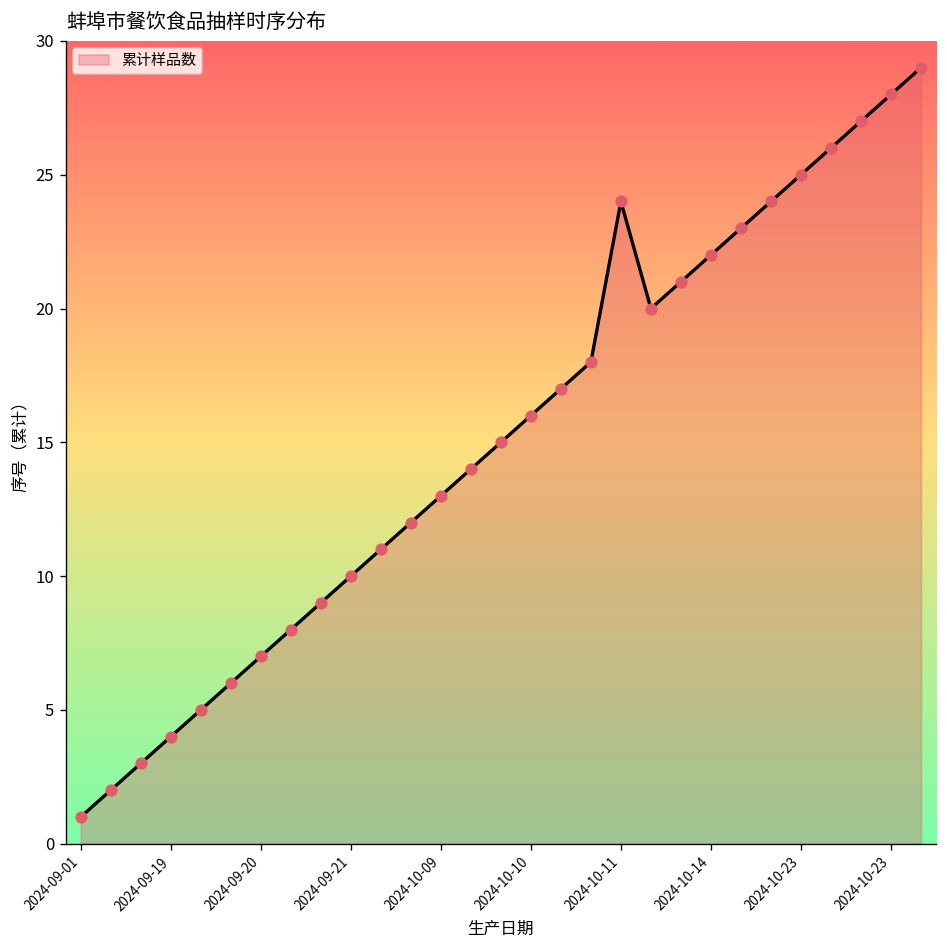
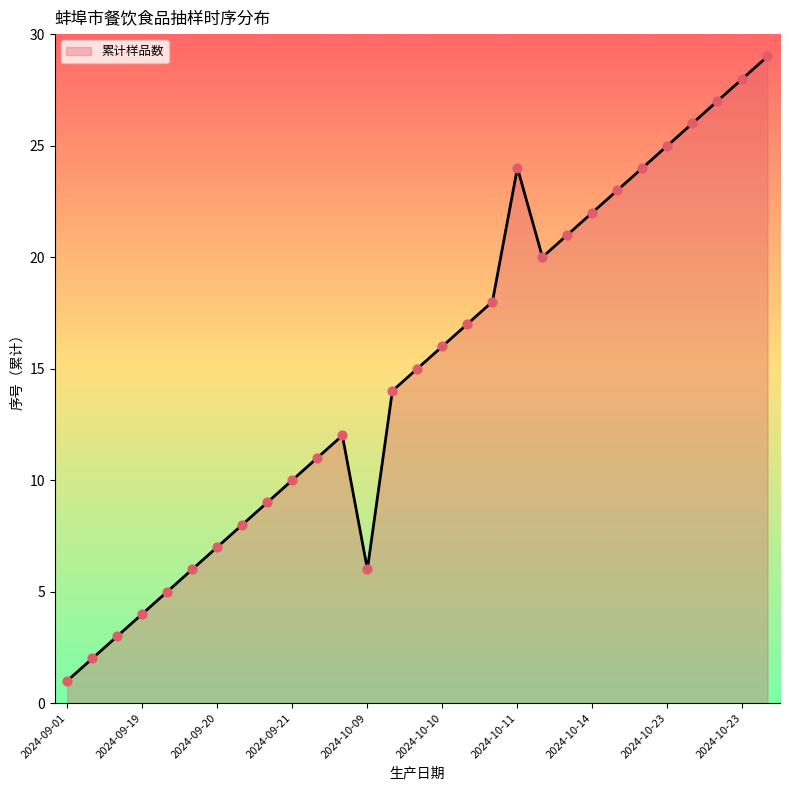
2024-10-09: 13 -> 6
